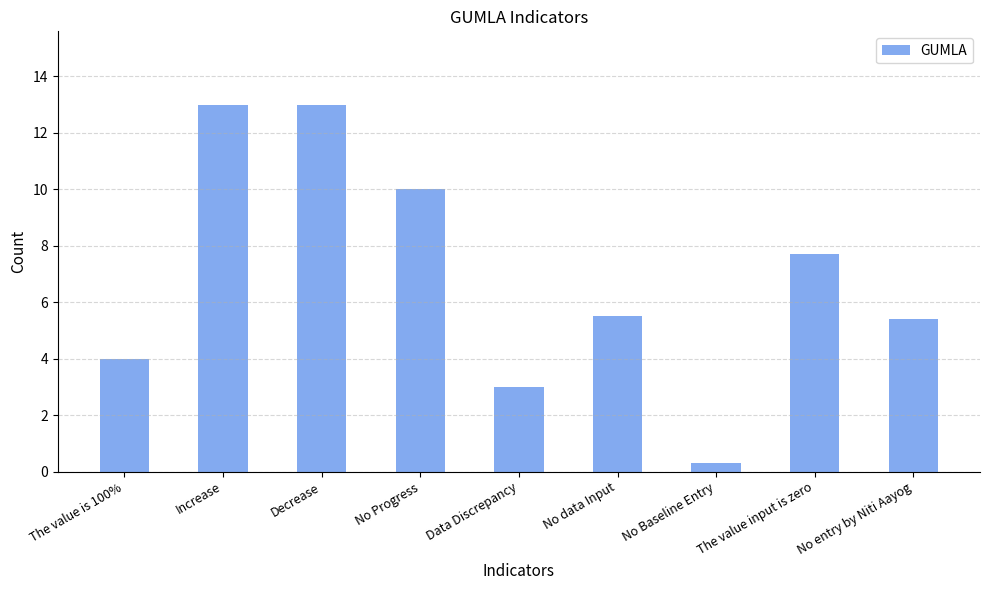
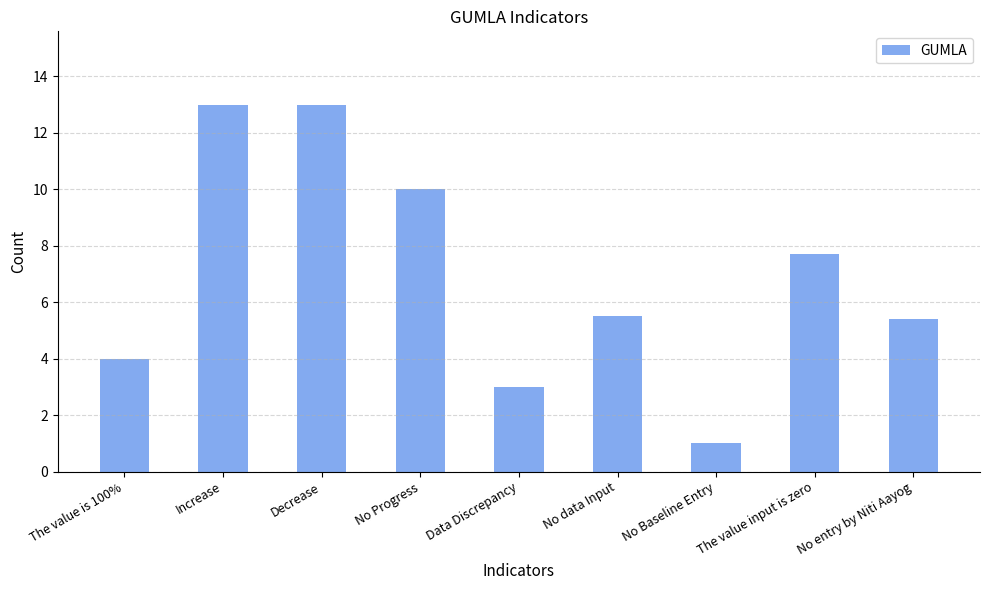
No Baseline Entry: 0.3 -> 1.0
